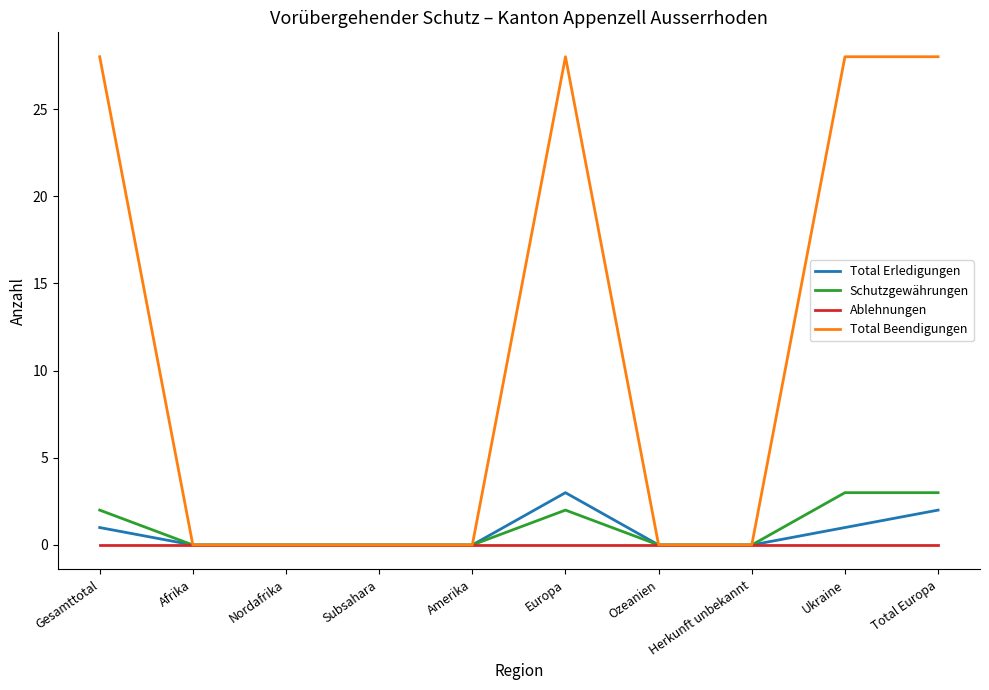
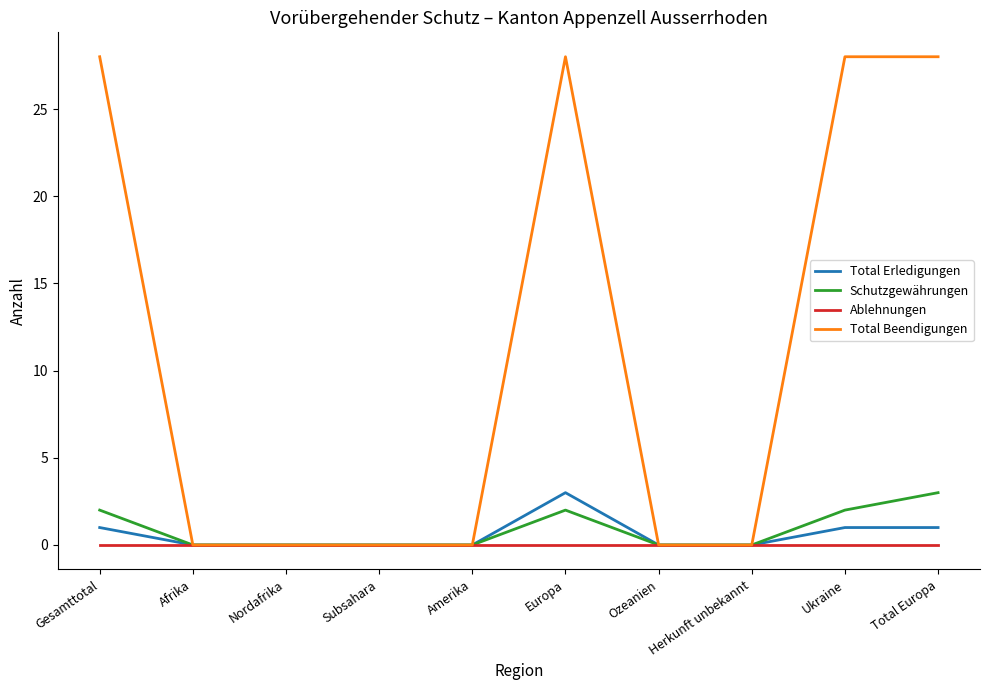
Schutzgewährungen, Ukraine: 3 -> 2
Total Erledigungen, Total Europa: 2 -> 1
